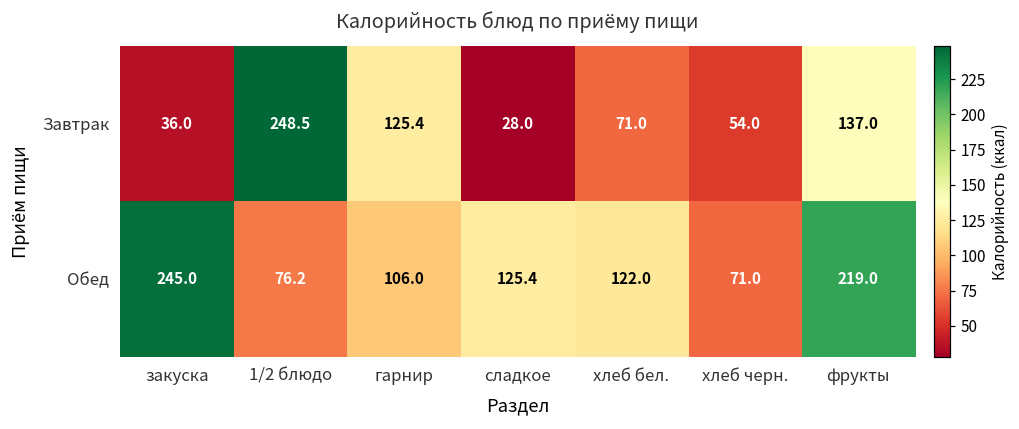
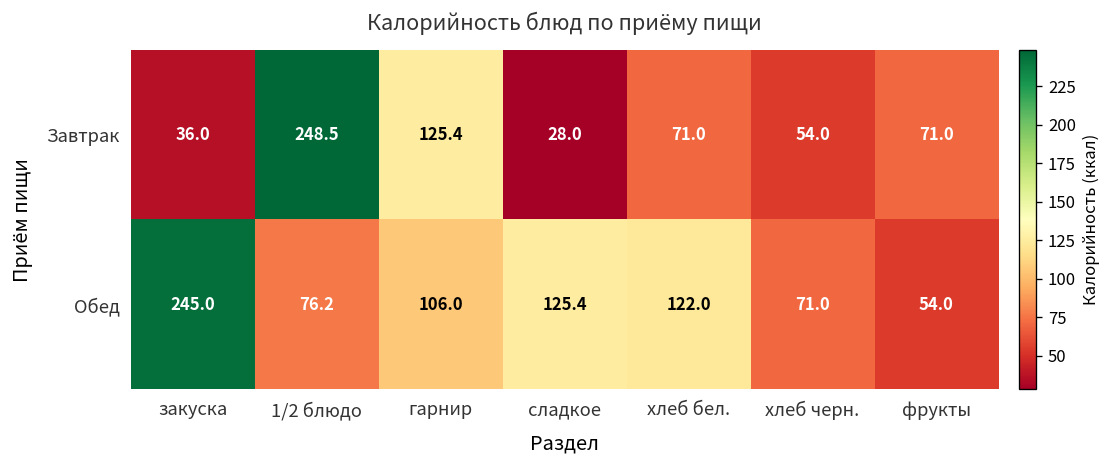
Завтрак, фрукты: 137.0 -> 71.0
Обед, фрукты: 219.0 -> 54.0
